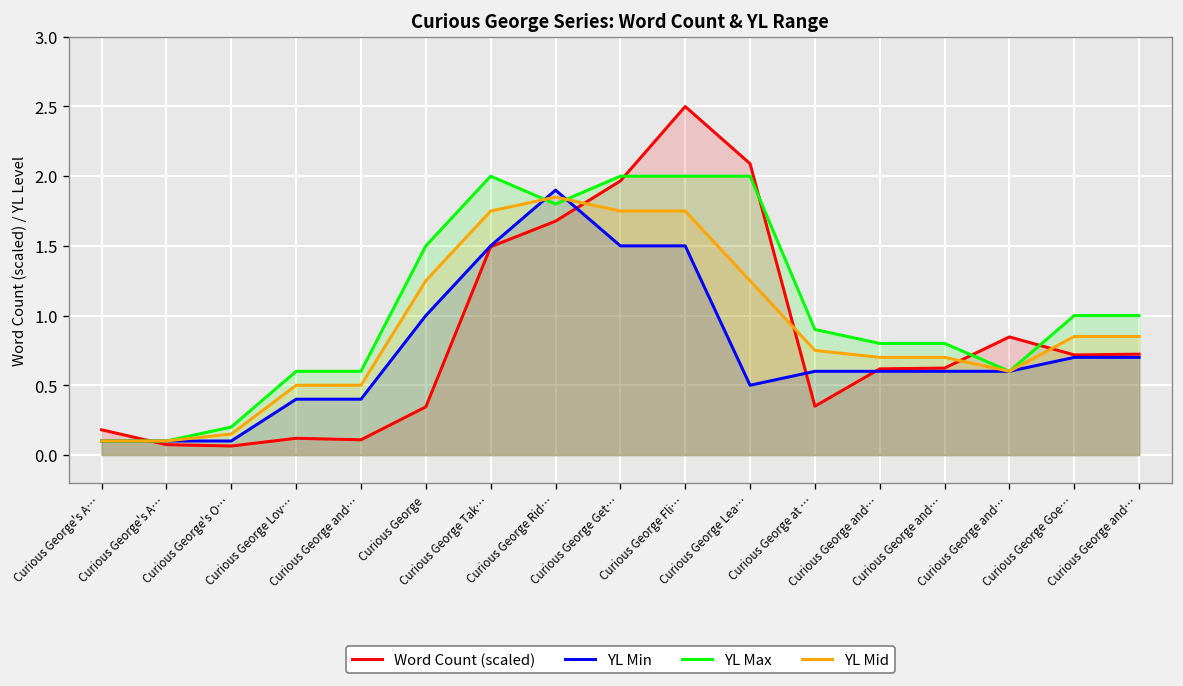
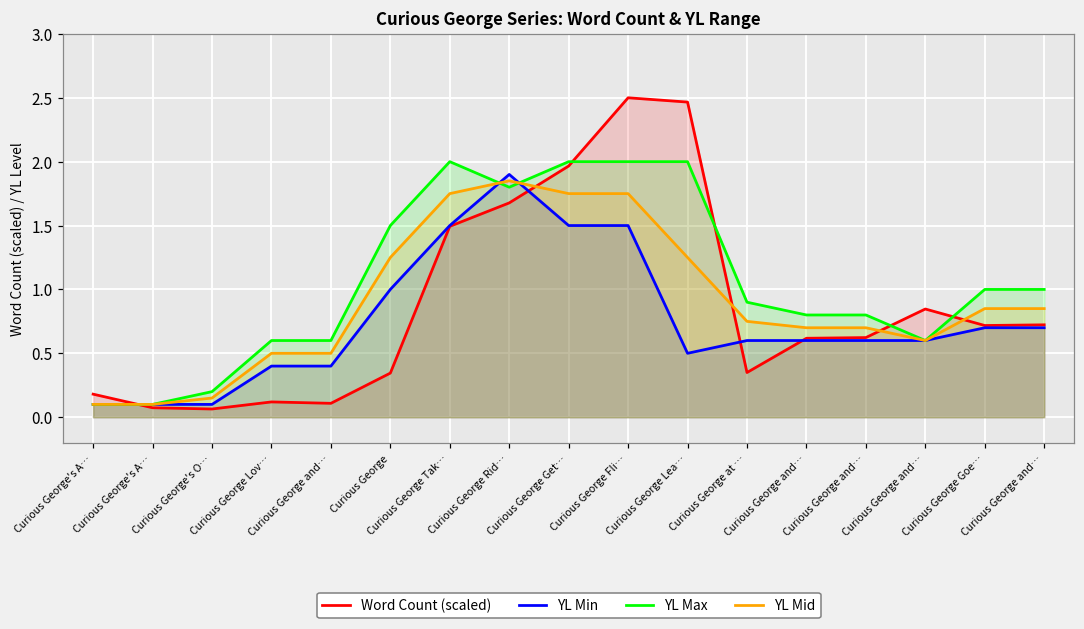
Word Count (scaled), Curious George Lea…: 2.09 -> 2.47
